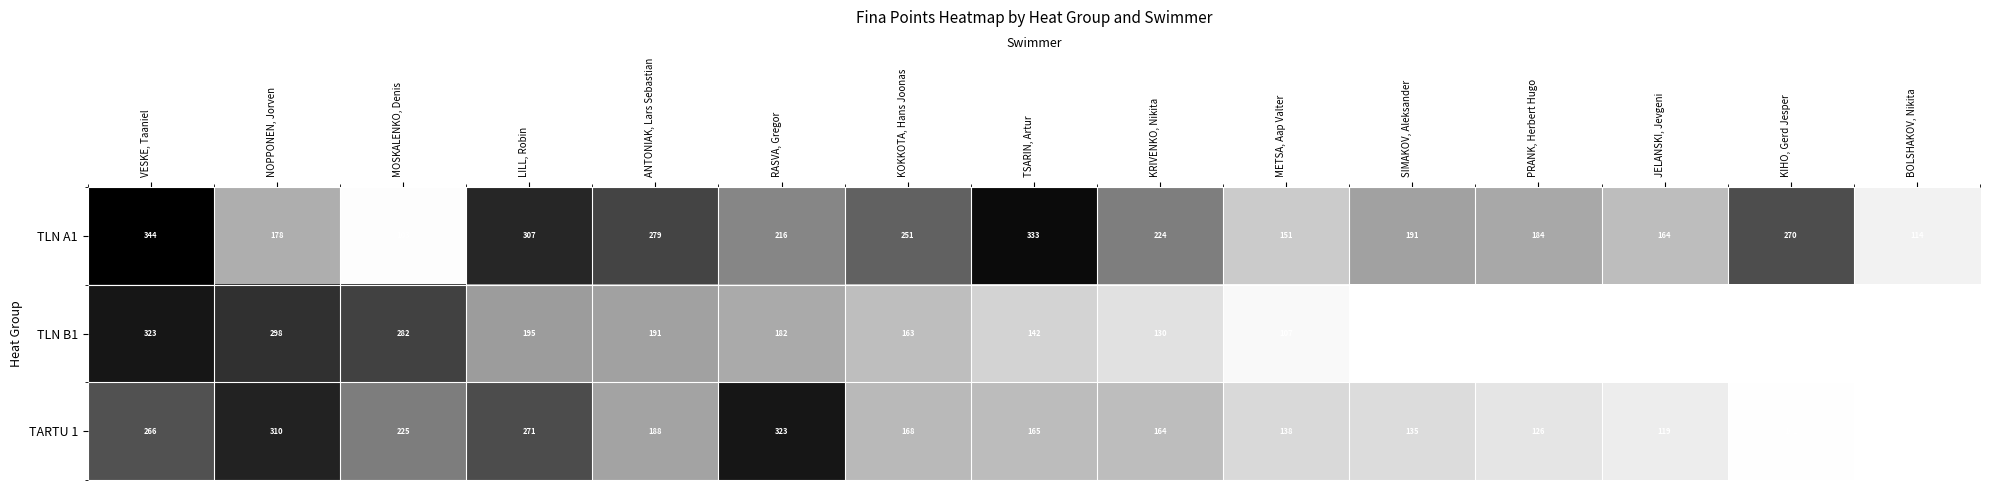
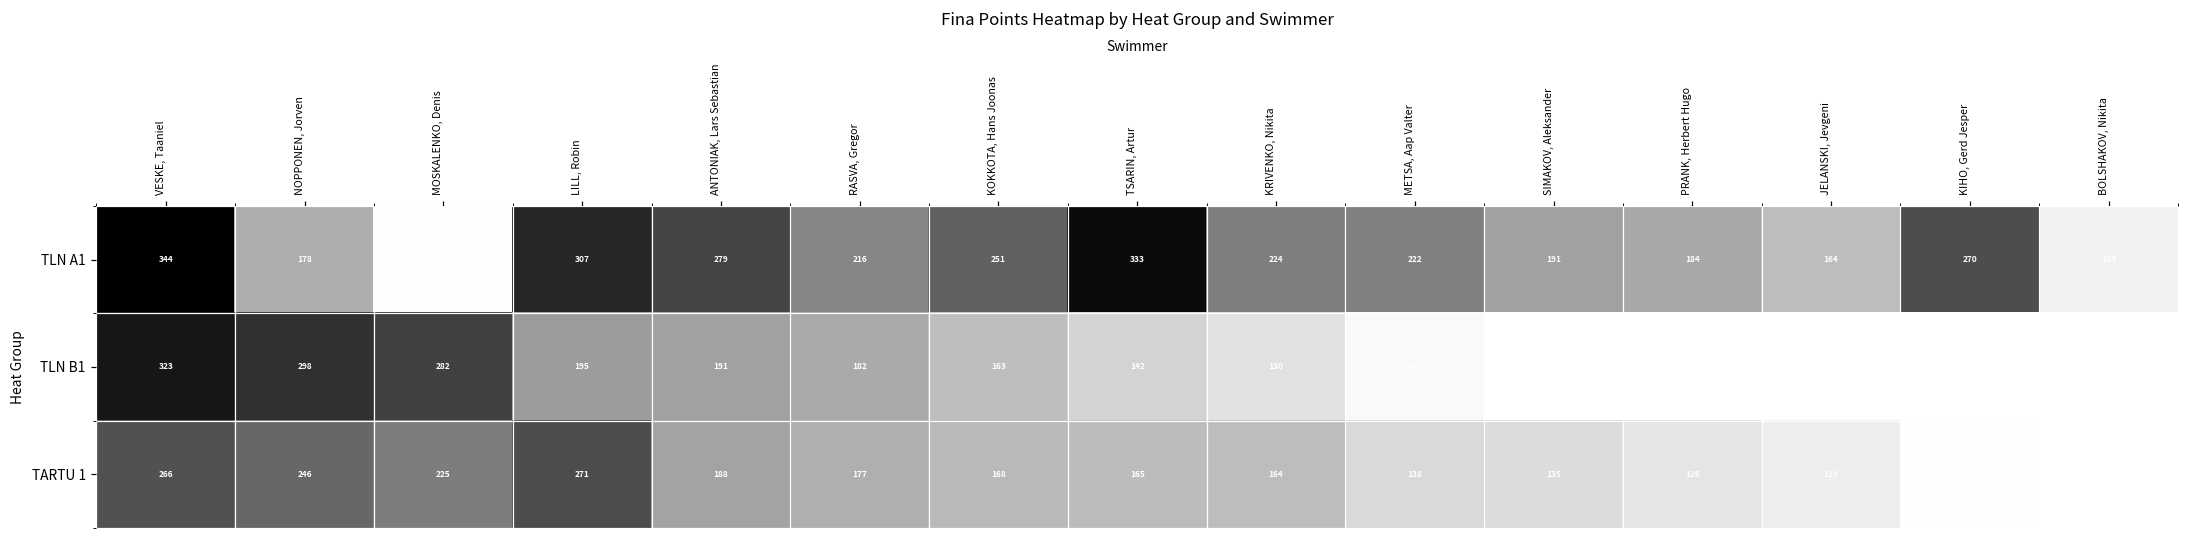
TLN A1, METSA, Aap Valter: 151 -> 222
TARTU 1, NOPPONEN, Jorven: 310 -> 246
TARTU 1, RASVA, Gregor: 323 -> 177
